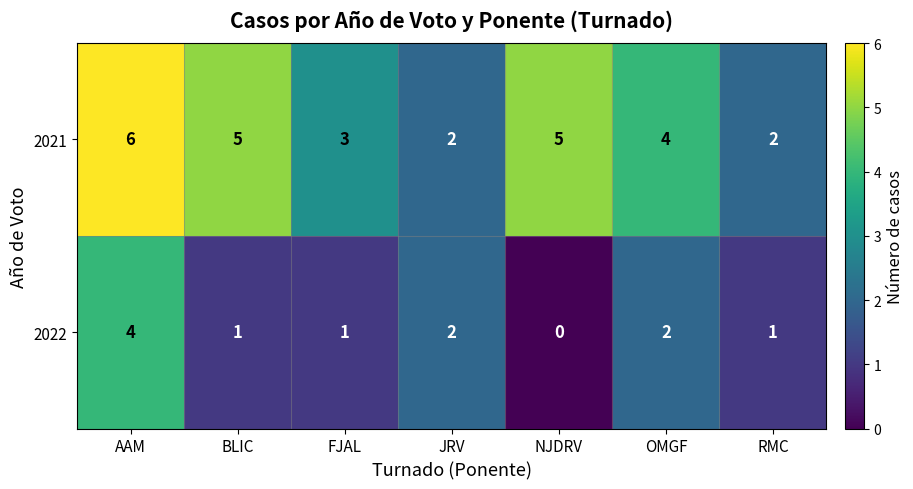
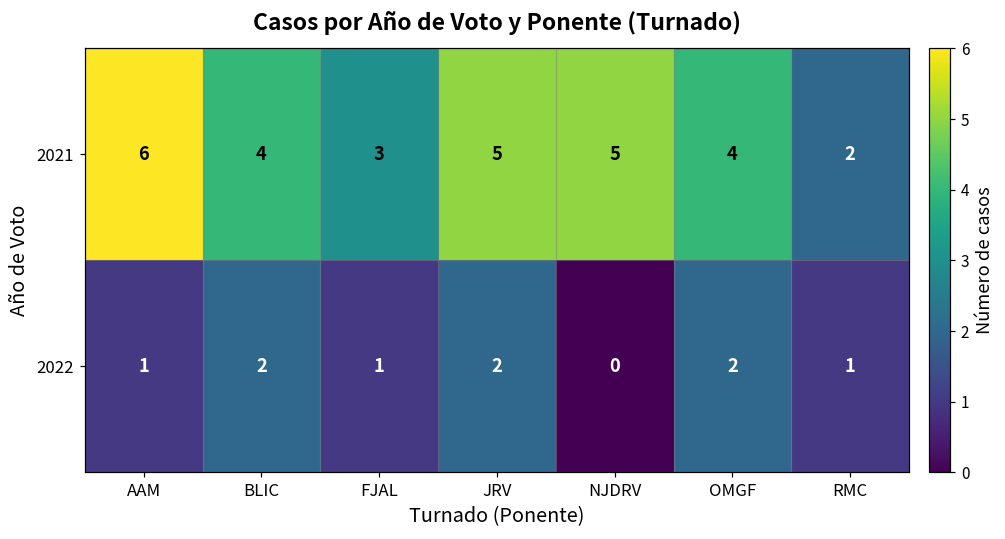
2021, BLIC: 5 -> 4
2021, JRV: 2 -> 5
2022, AAM: 4 -> 1
2022, BLIC: 1 -> 2
